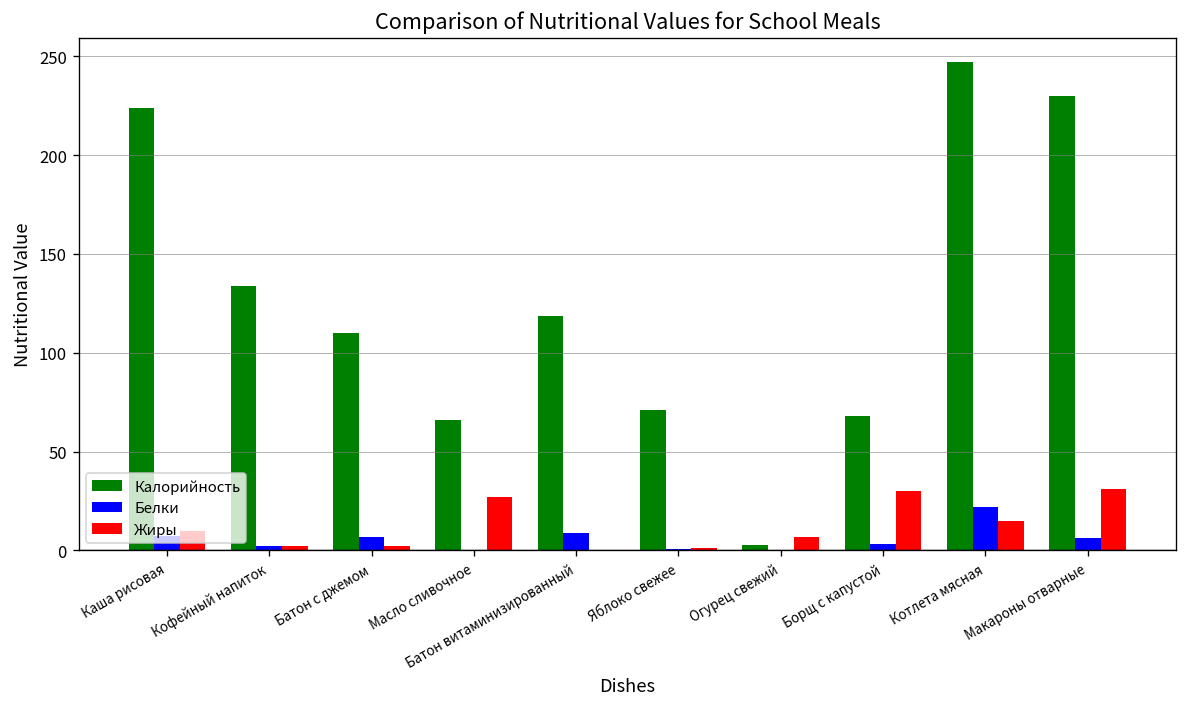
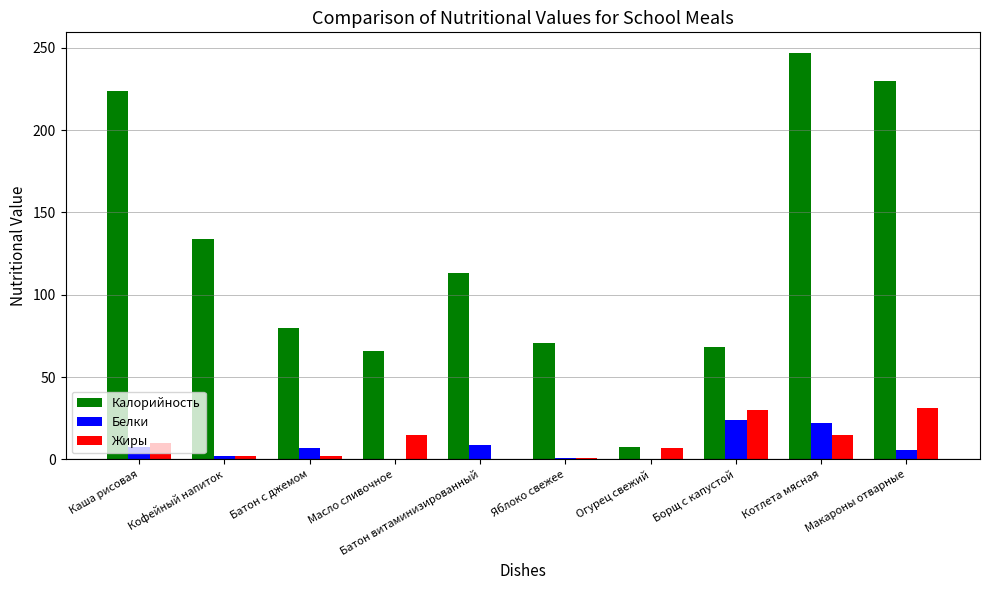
Калорийность, Батон с джемом: 110 -> 80
Жиры, Масло сливочное: 27 -> 15
Калорийность, Батон витаминизированный: 119 -> 113
Калорийность, Огурец свежий: 3 -> 8
Белки, Борщ с капустой: 3 -> 24
